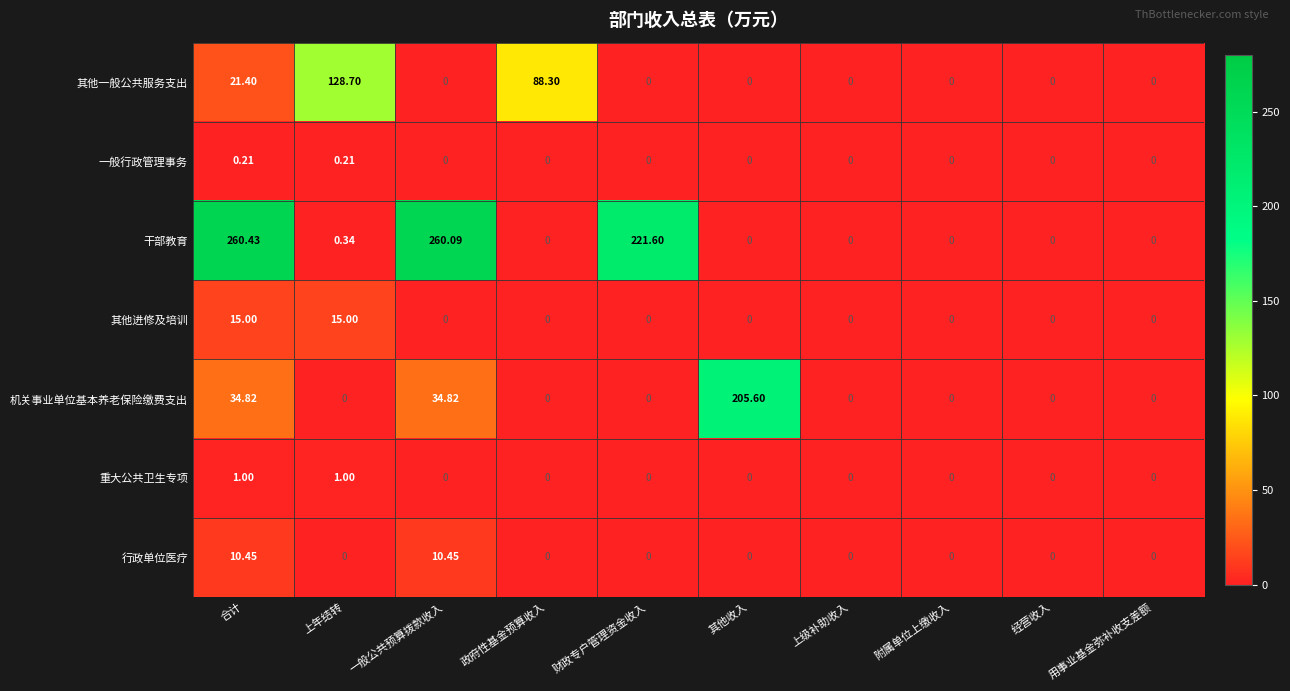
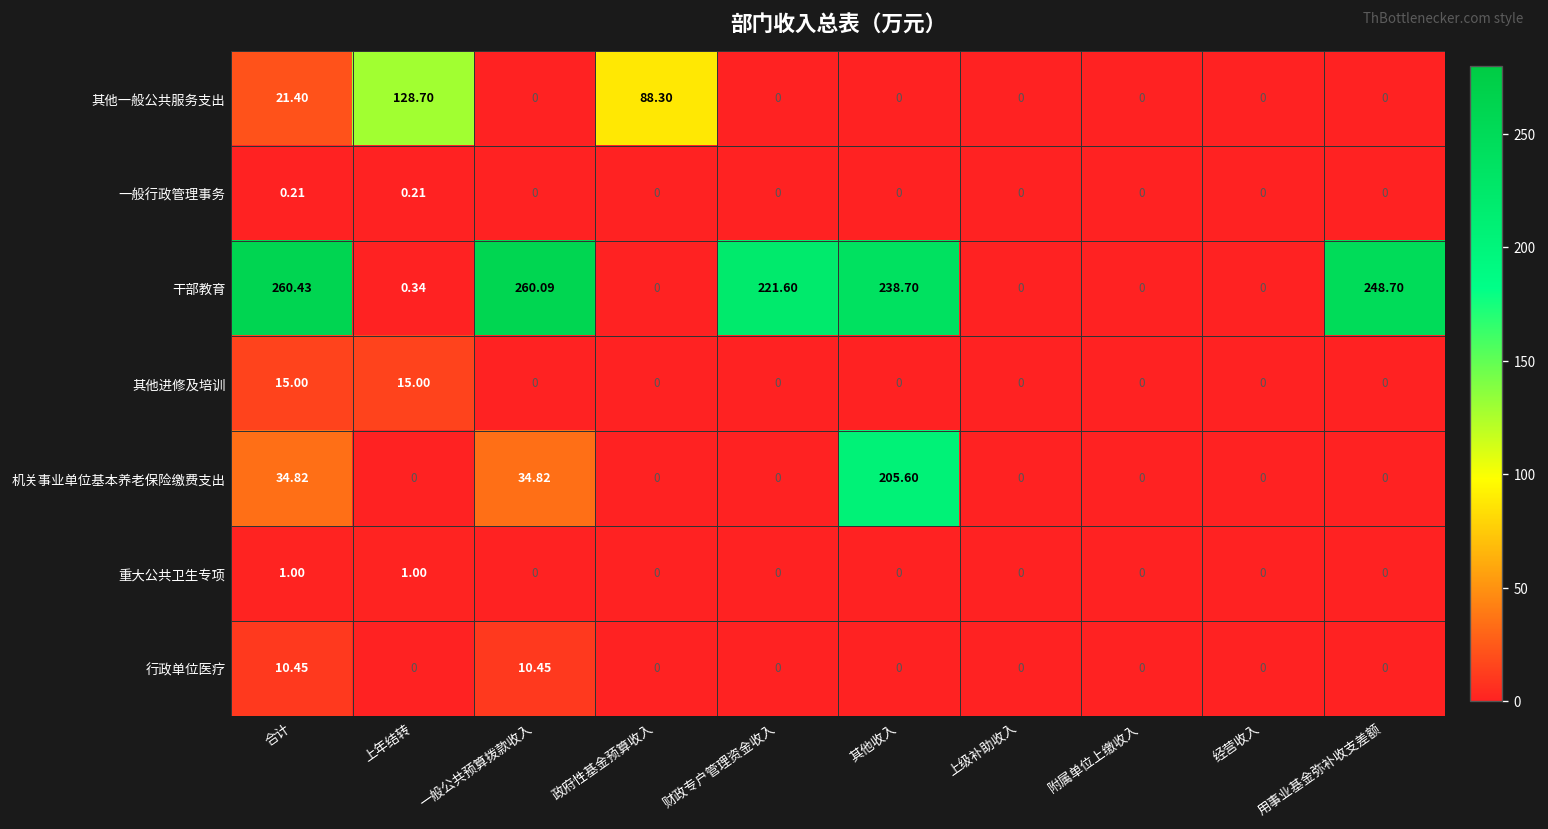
干部教育, 其他收入: 0 -> 238.70
干部教育, 用事业基金弥补收支差额: 0 -> 248.70
